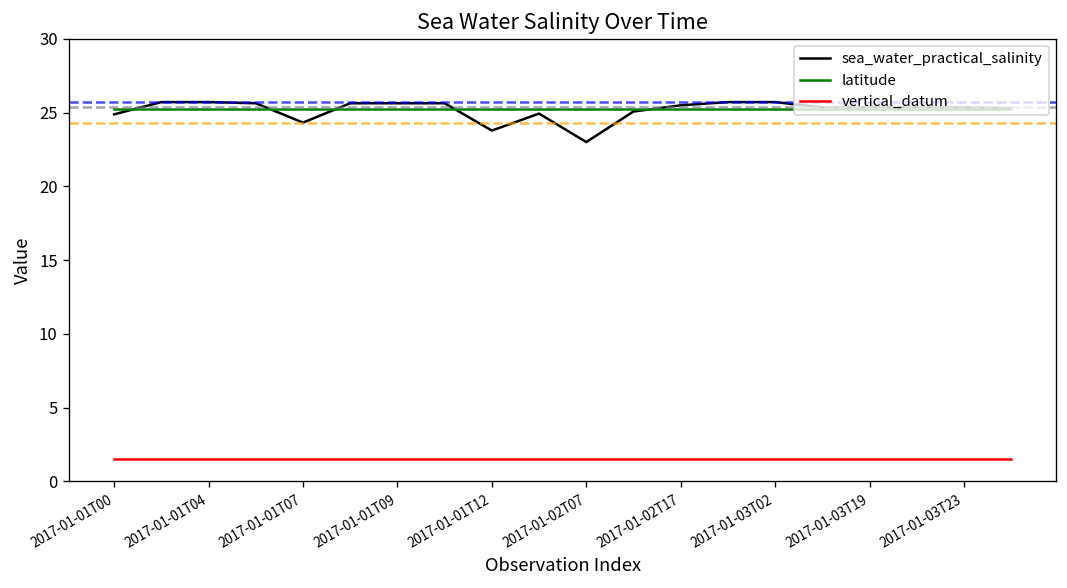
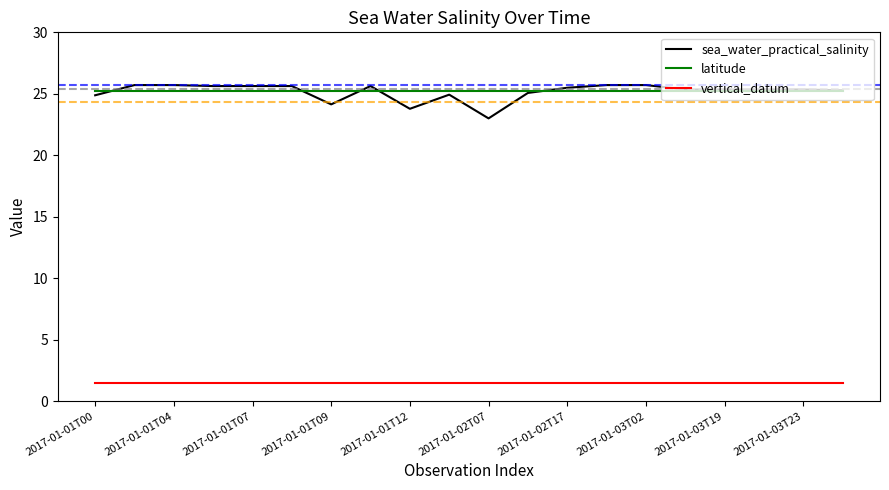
sea_water_practical_salinity, 2017-01-01T07: 24.3 -> 25.6
sea_water_practical_salinity, 2017-01-01T09: 25.6 -> 24.1
